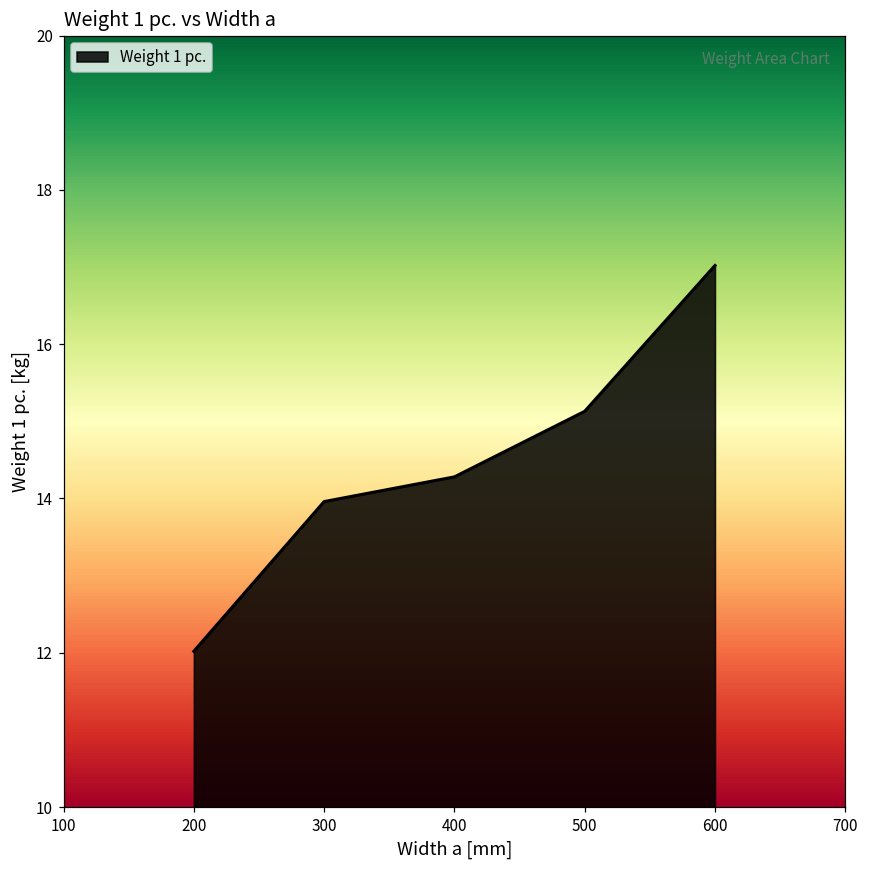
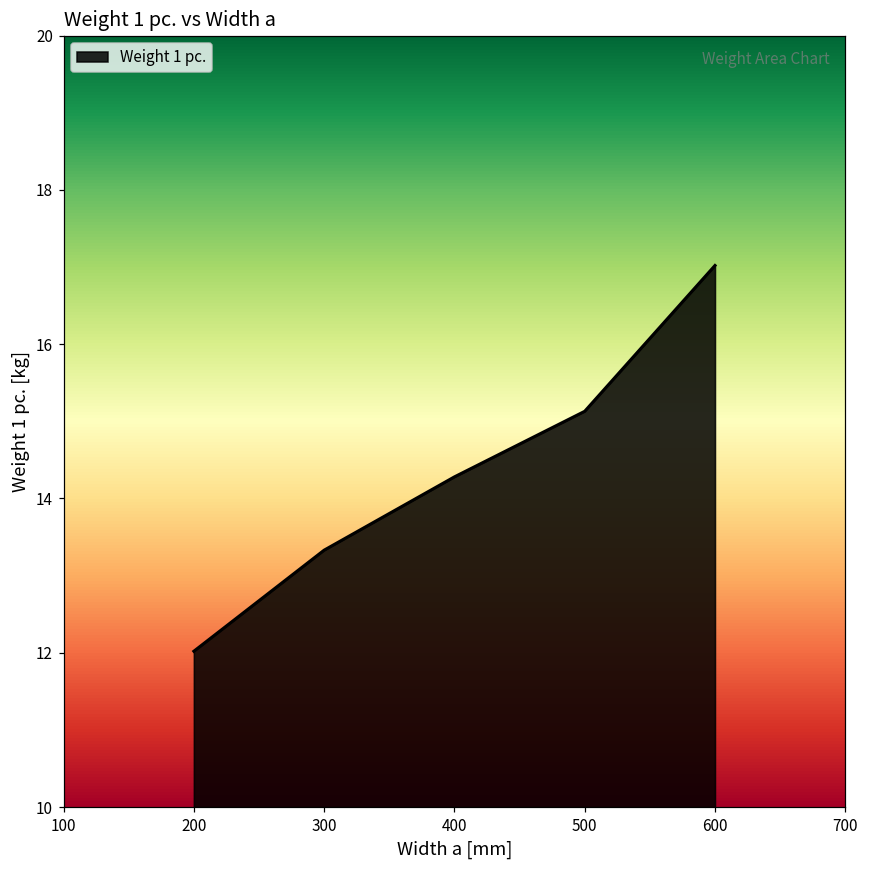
300: 14.0 -> 13.3
